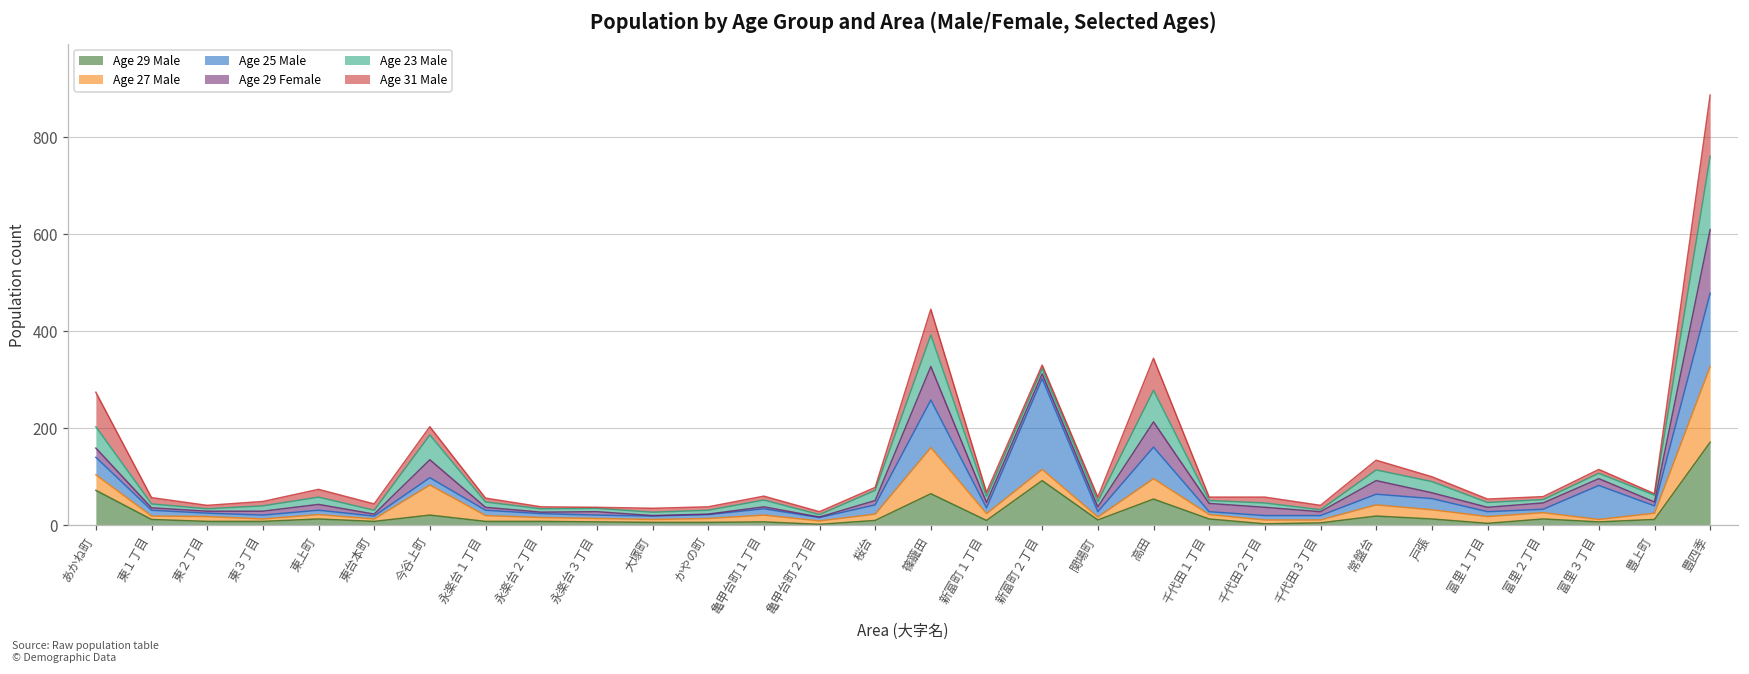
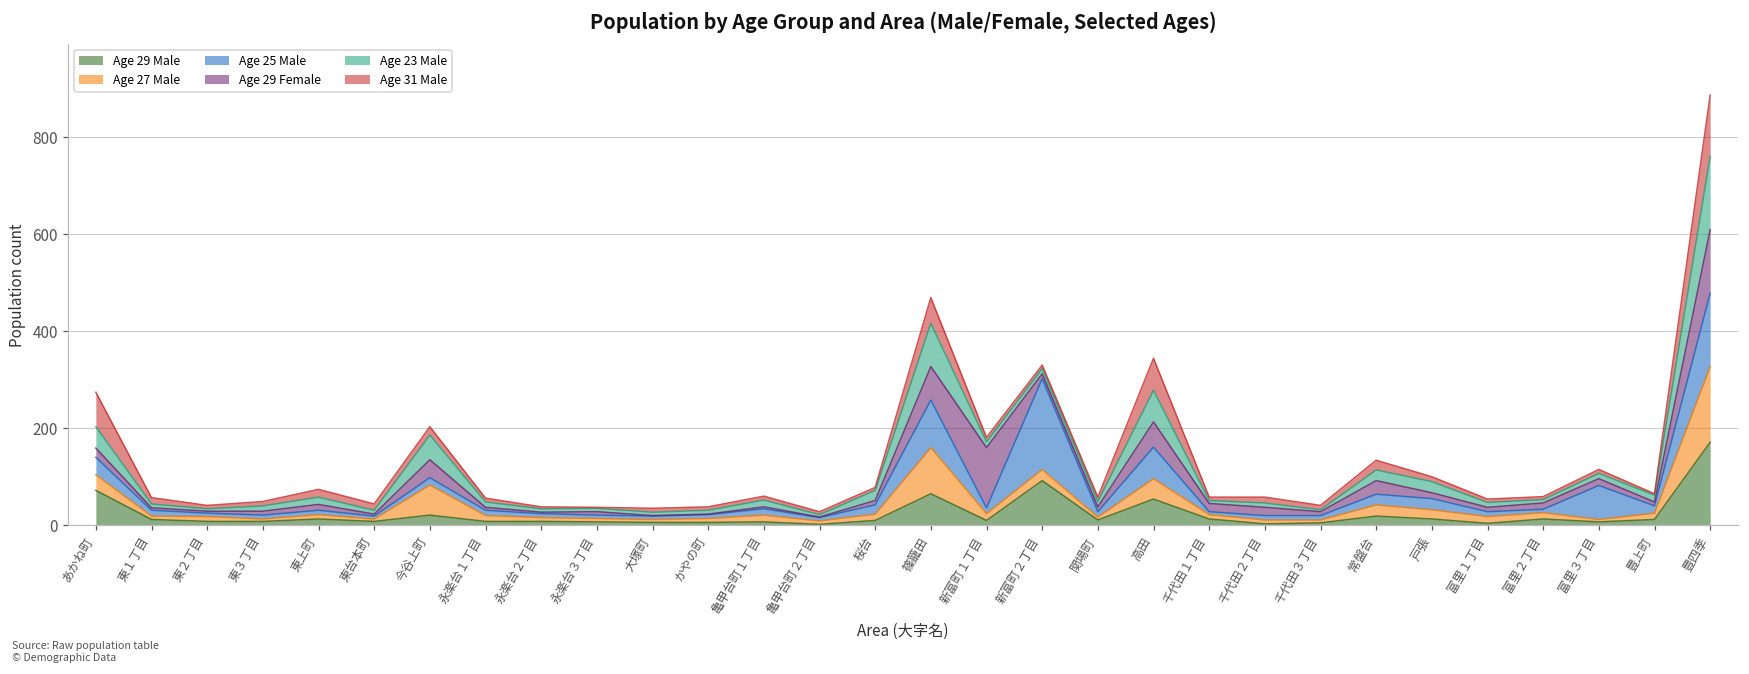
Age 23 Male, 篠籠田: 70 -> 90
Age 29 Female, 新富町１丁目: 10 -> 120
